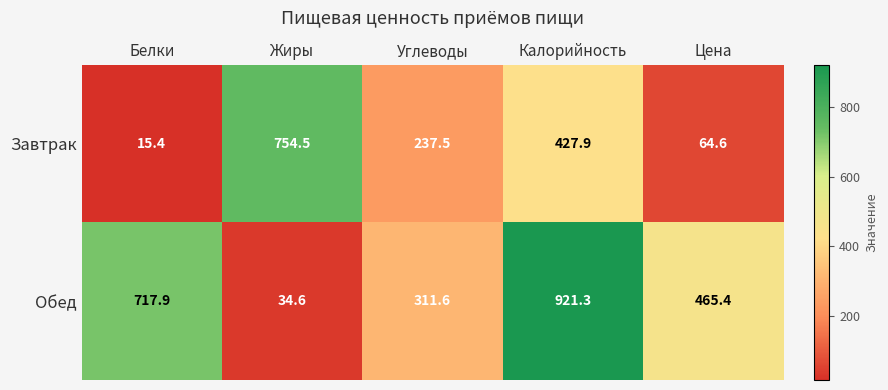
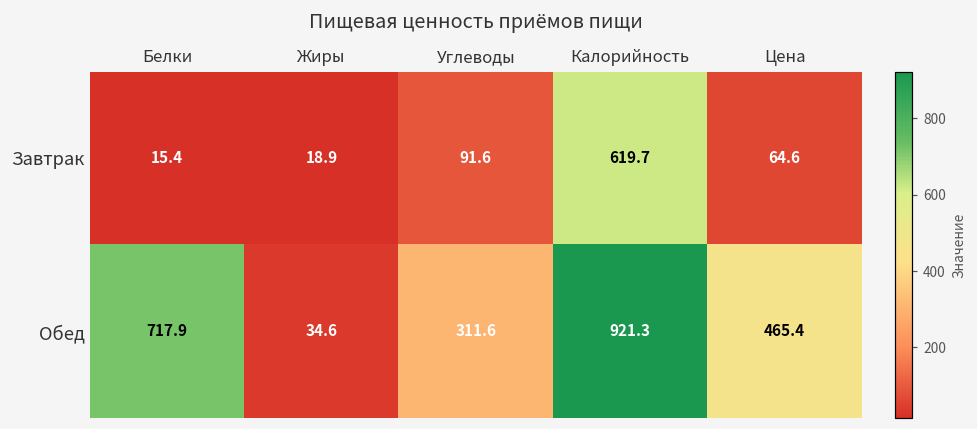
Завтрак, Жиры: 754.5 -> 18.9
Завтрак, Углеводы: 237.5 -> 91.6
Завтрак, Калорийность: 427.9 -> 619.7
